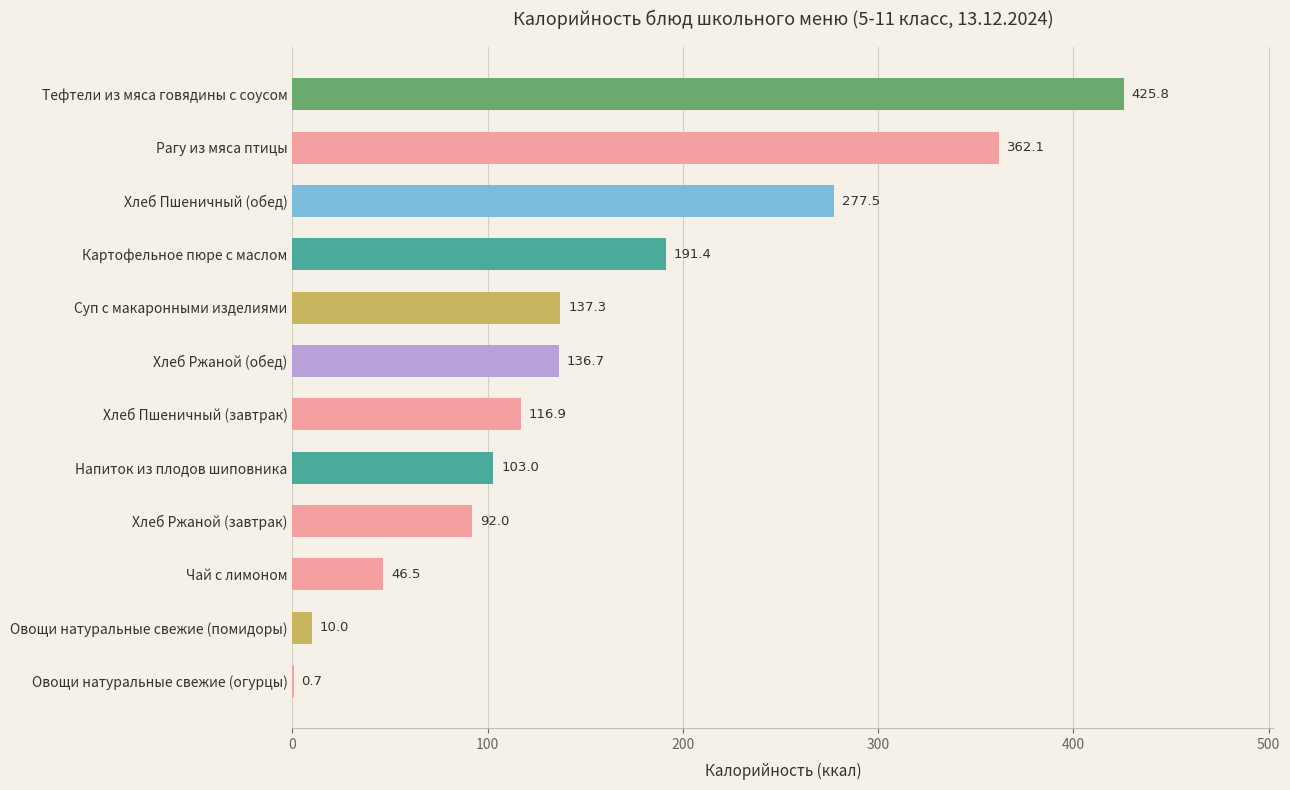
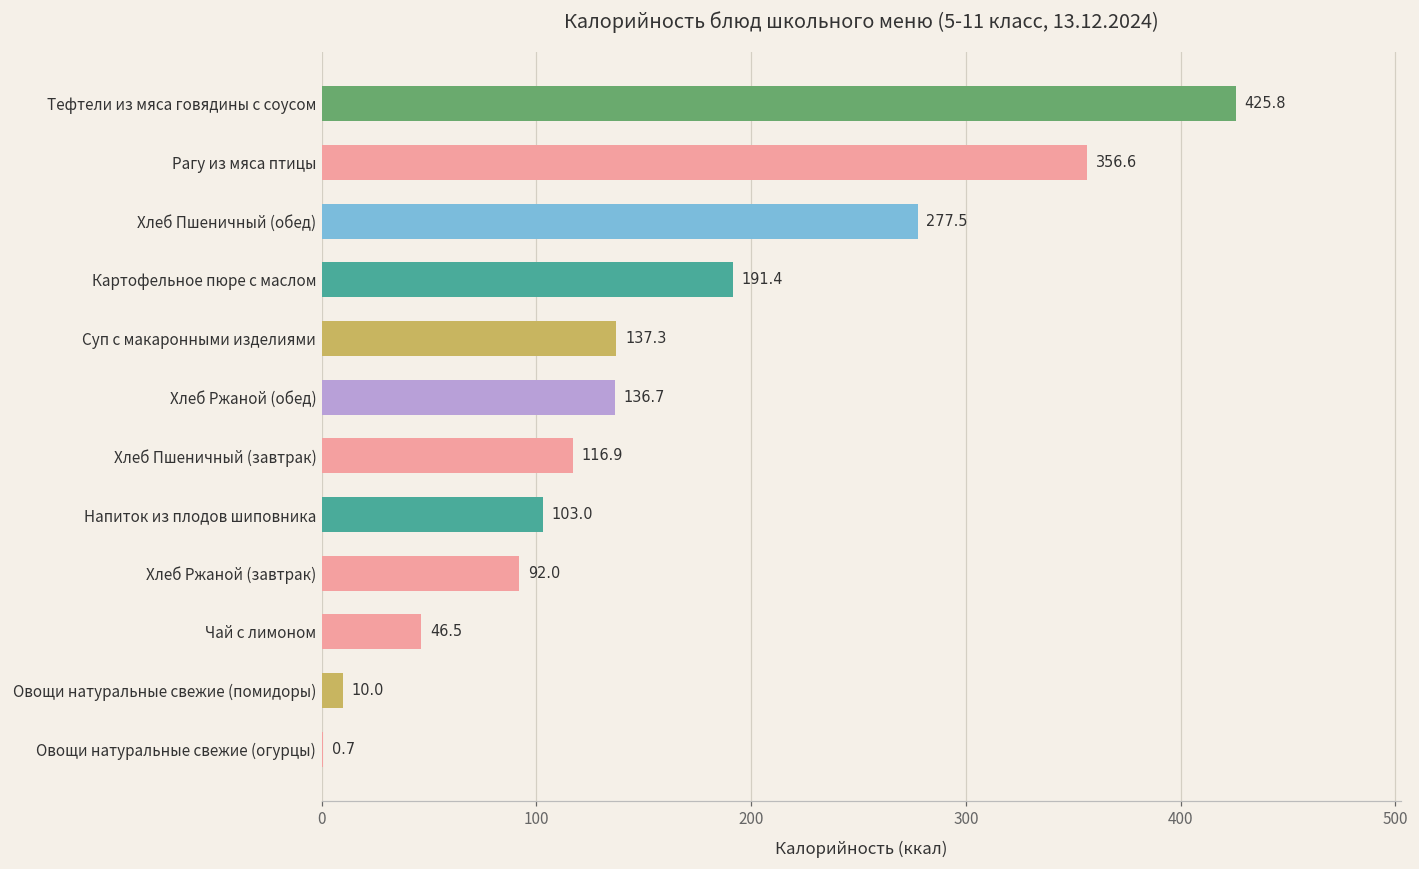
Рагу из мяса птицы: 362.1 -> 356.6
